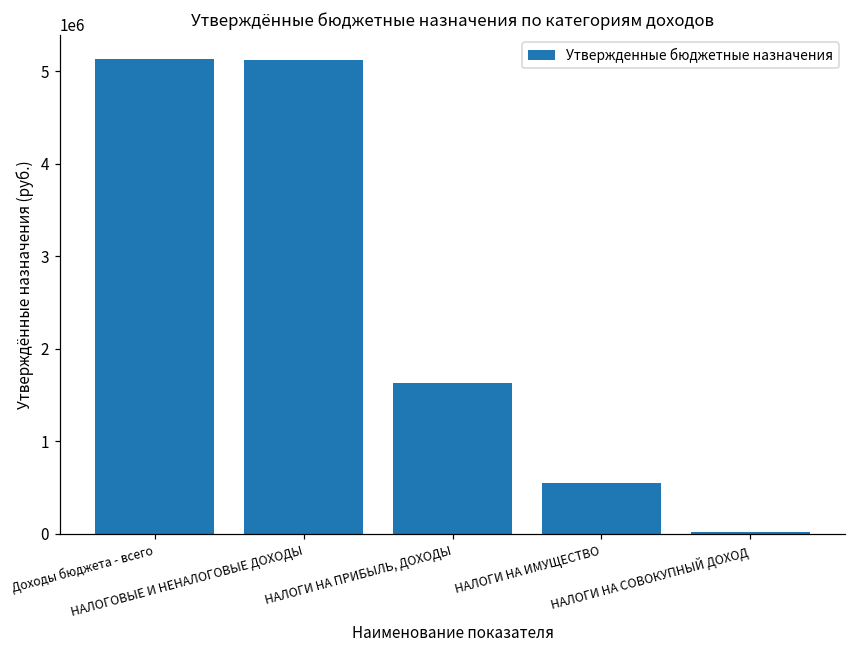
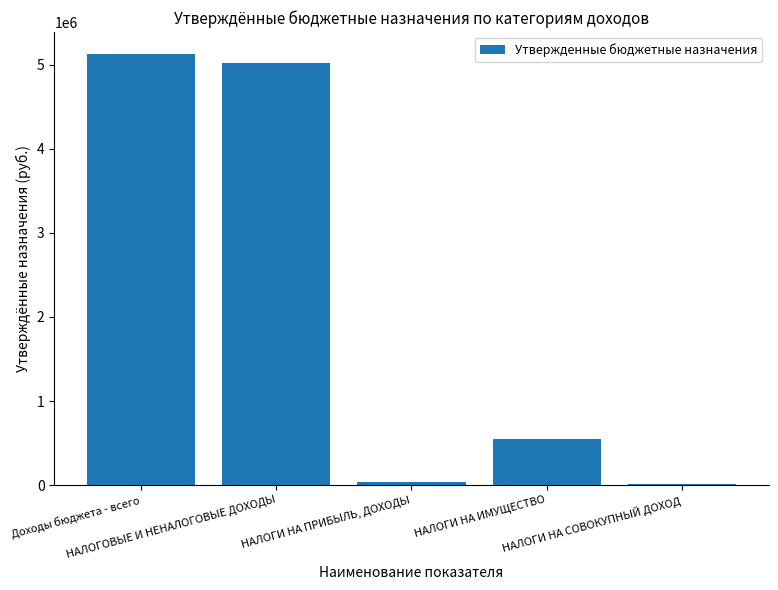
НАЛОГОВЫЕ И НЕНАЛОГОВЫЕ ДОХОДЫ: 5100000 -> 5000000
НАЛОГИ НА ПРИБЫЛЬ, ДОХОДЫ: 1600000 -> 0
